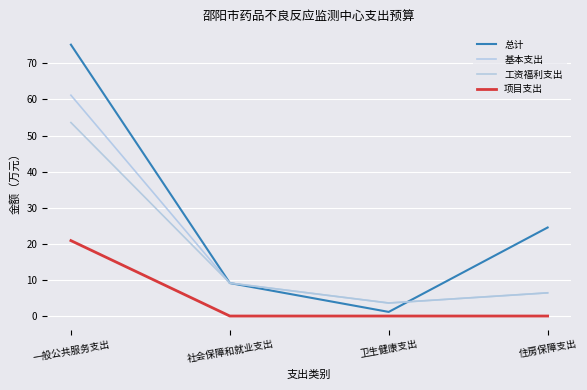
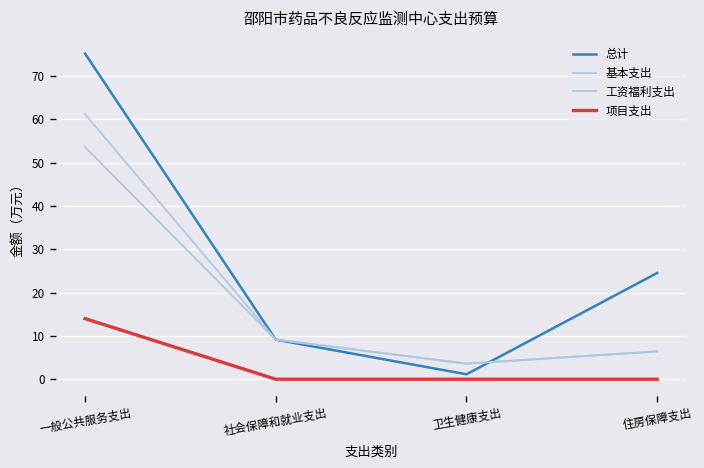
项目支出, 一般公共服务支出: 21 -> 14
